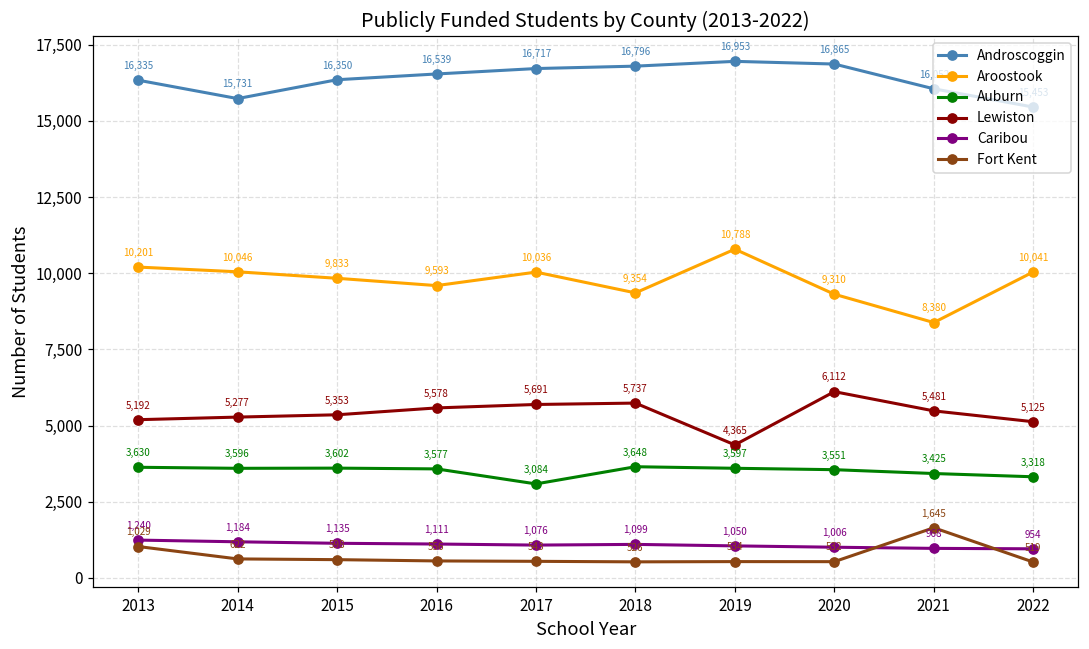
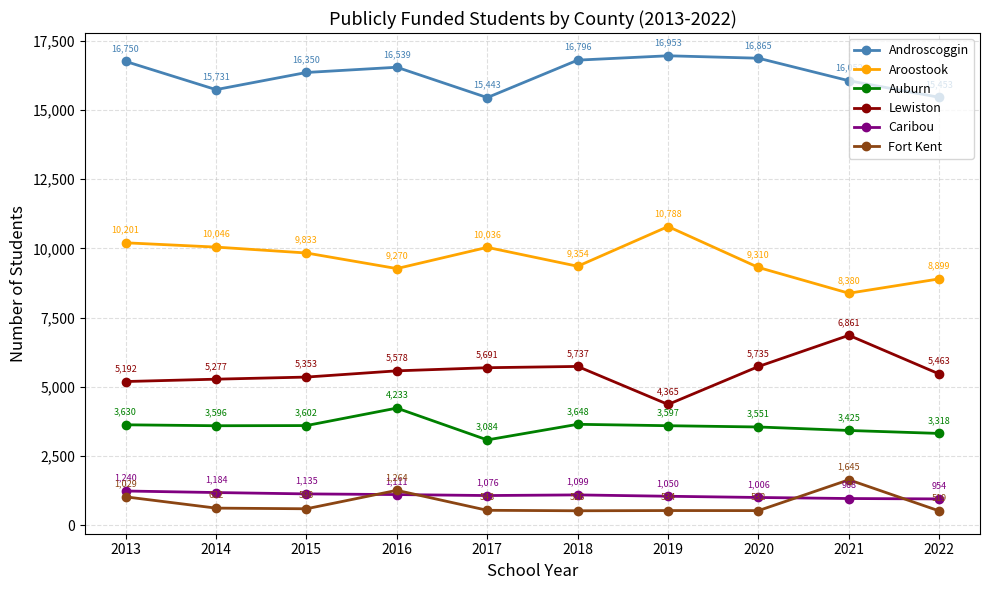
Androscoggin, 2013: 16,335 -> 16,750
Aroostook, 2016: 9,593 -> 9,270
Auburn, 2016: 3,577 -> 4,233
Fort Kent, 2016: 556 -> 1,264
Androscoggin, 2017: 16,717 -> 15,443
Lewiston, 2020: 6,112 -> 5,735
Lewiston, 2021: 5,481 -> 6,861
Aroostook, 2022: 10,041 -> 8,899
Lewiston, 2022: 5,125 -> 5,463
